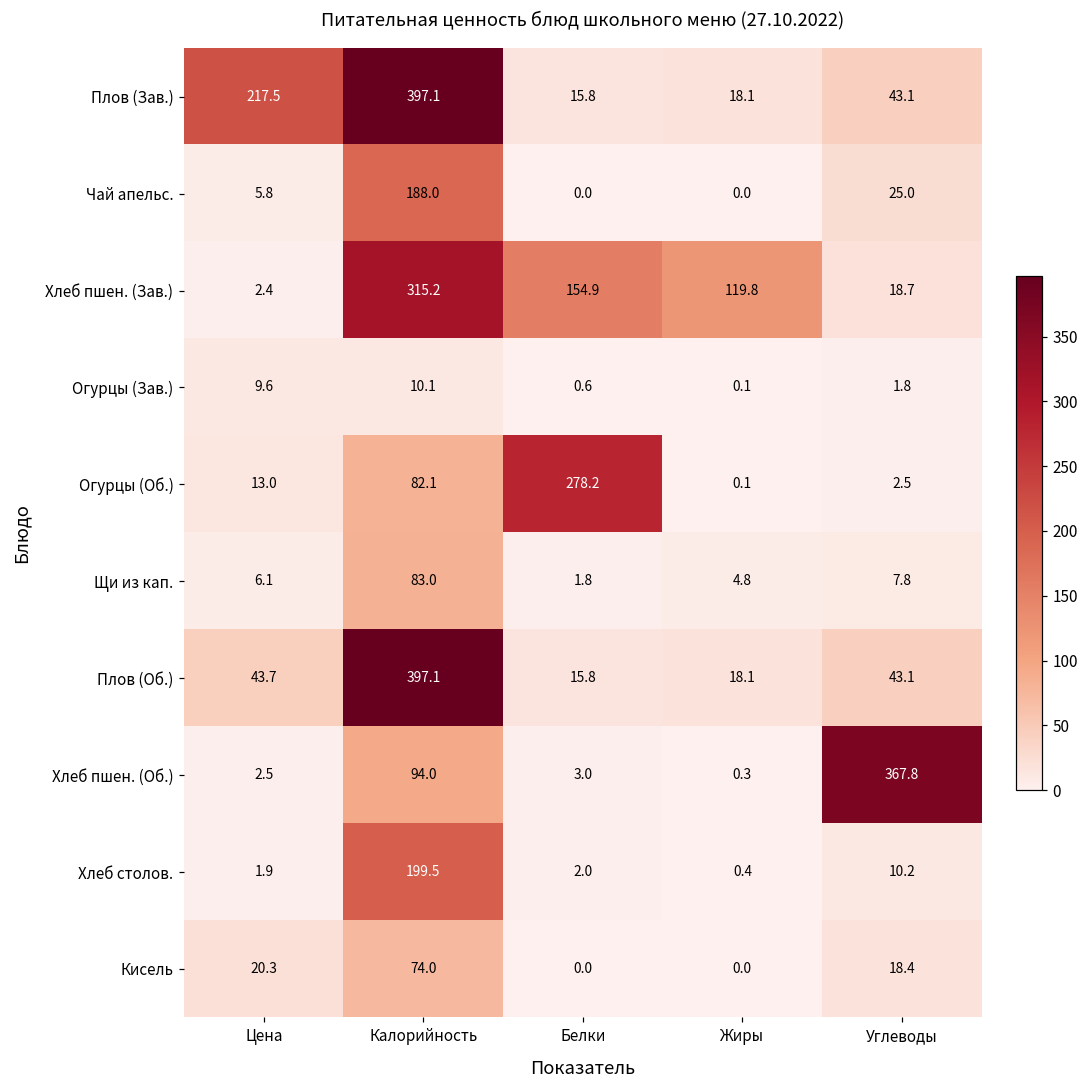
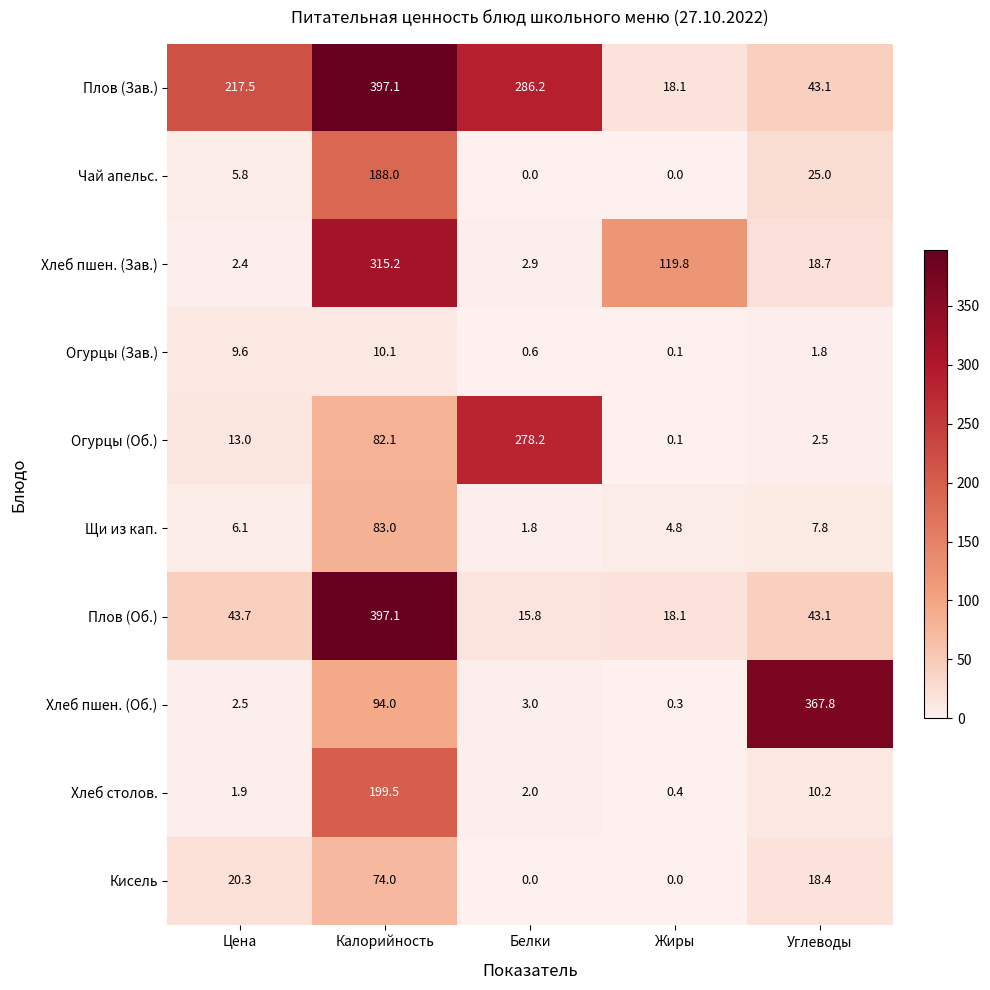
Плов (Зав.), Белки: 15.8 -> 286.2
Хлеб пшен. (Зав.), Белки: 154.9 -> 2.9
